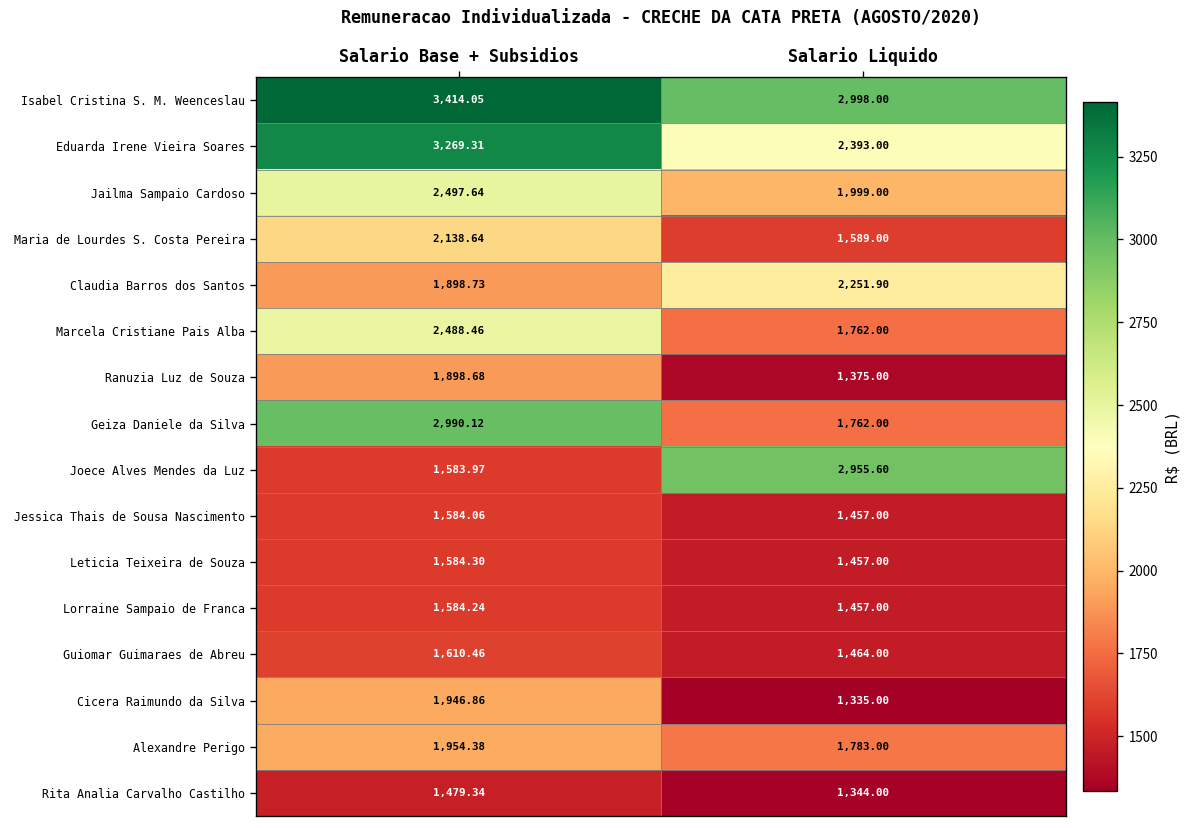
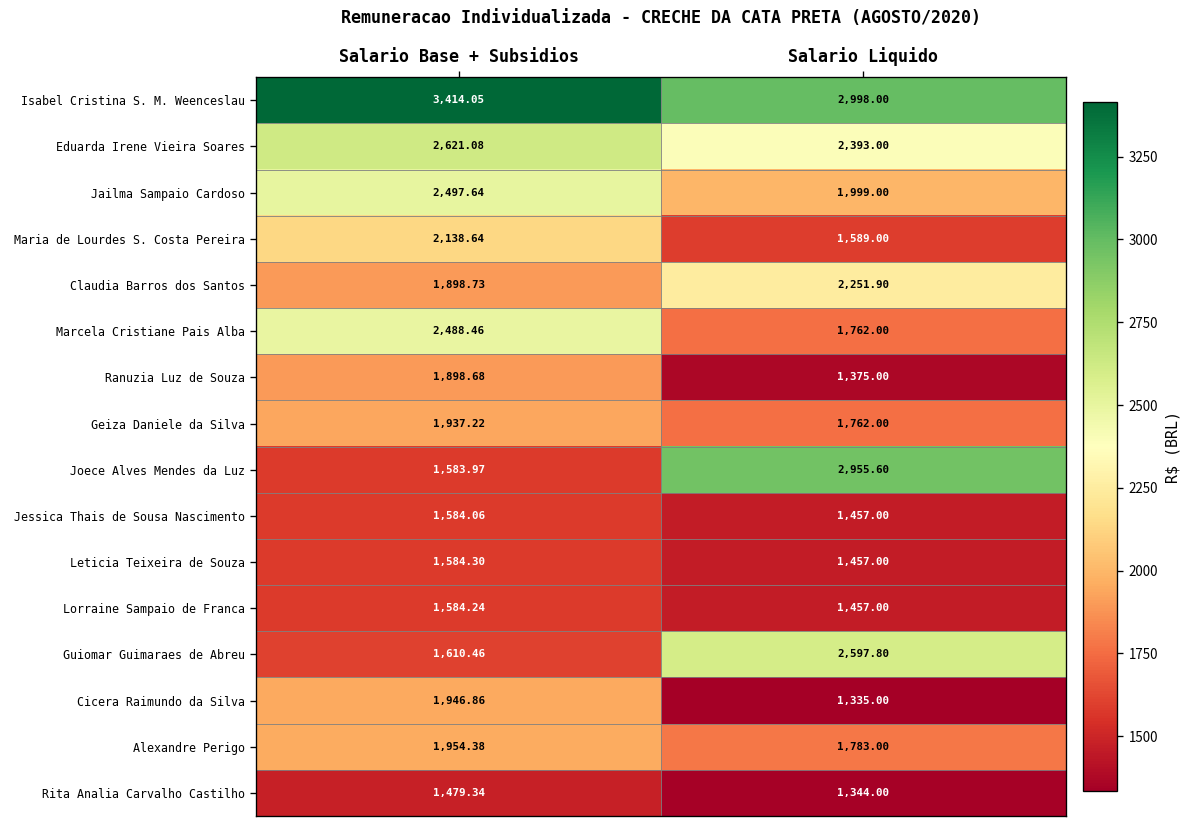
Eduarda Irene Vieira Soares, Salario Base + Subsidios: 3,269.31 -> 2,621.08
Geiza Daniele da Silva, Salario Base + Subsidios: 2,990.12 -> 1,937.22
Guiomar Guimaraes de Abreu, Salario Liquido: 1,464.00 -> 2,597.80
